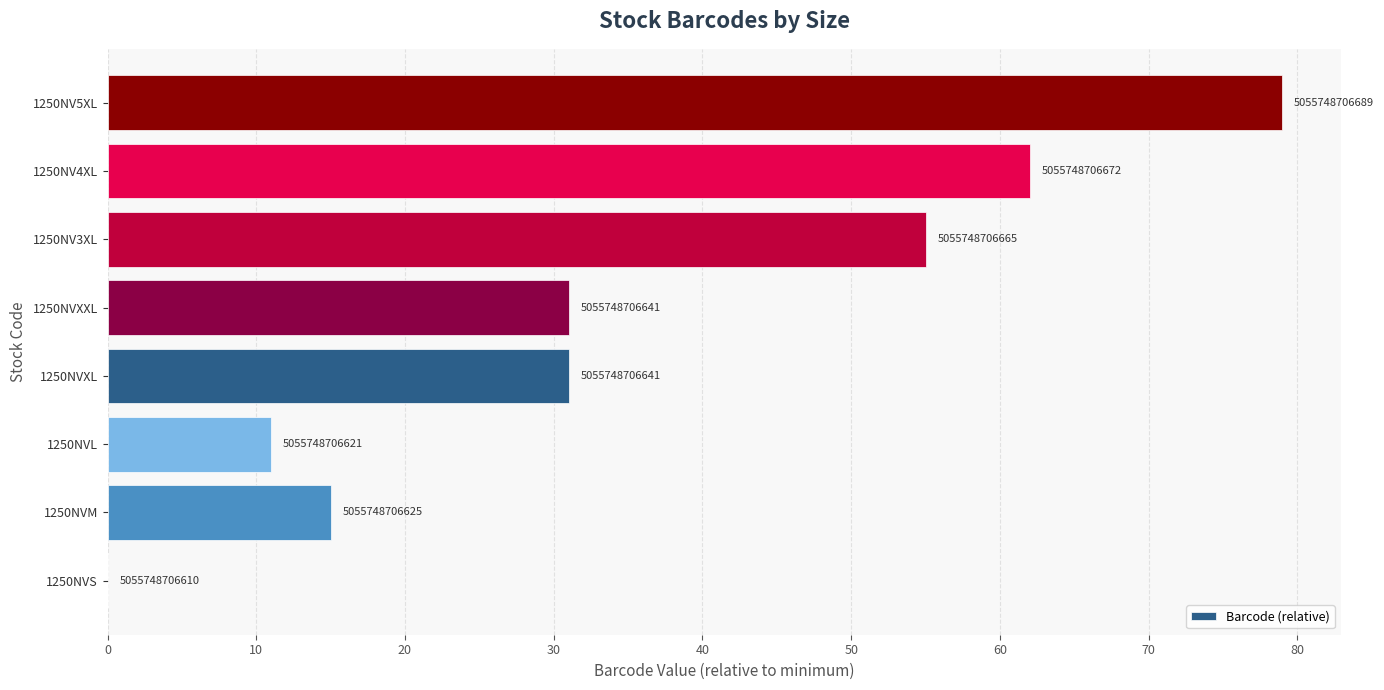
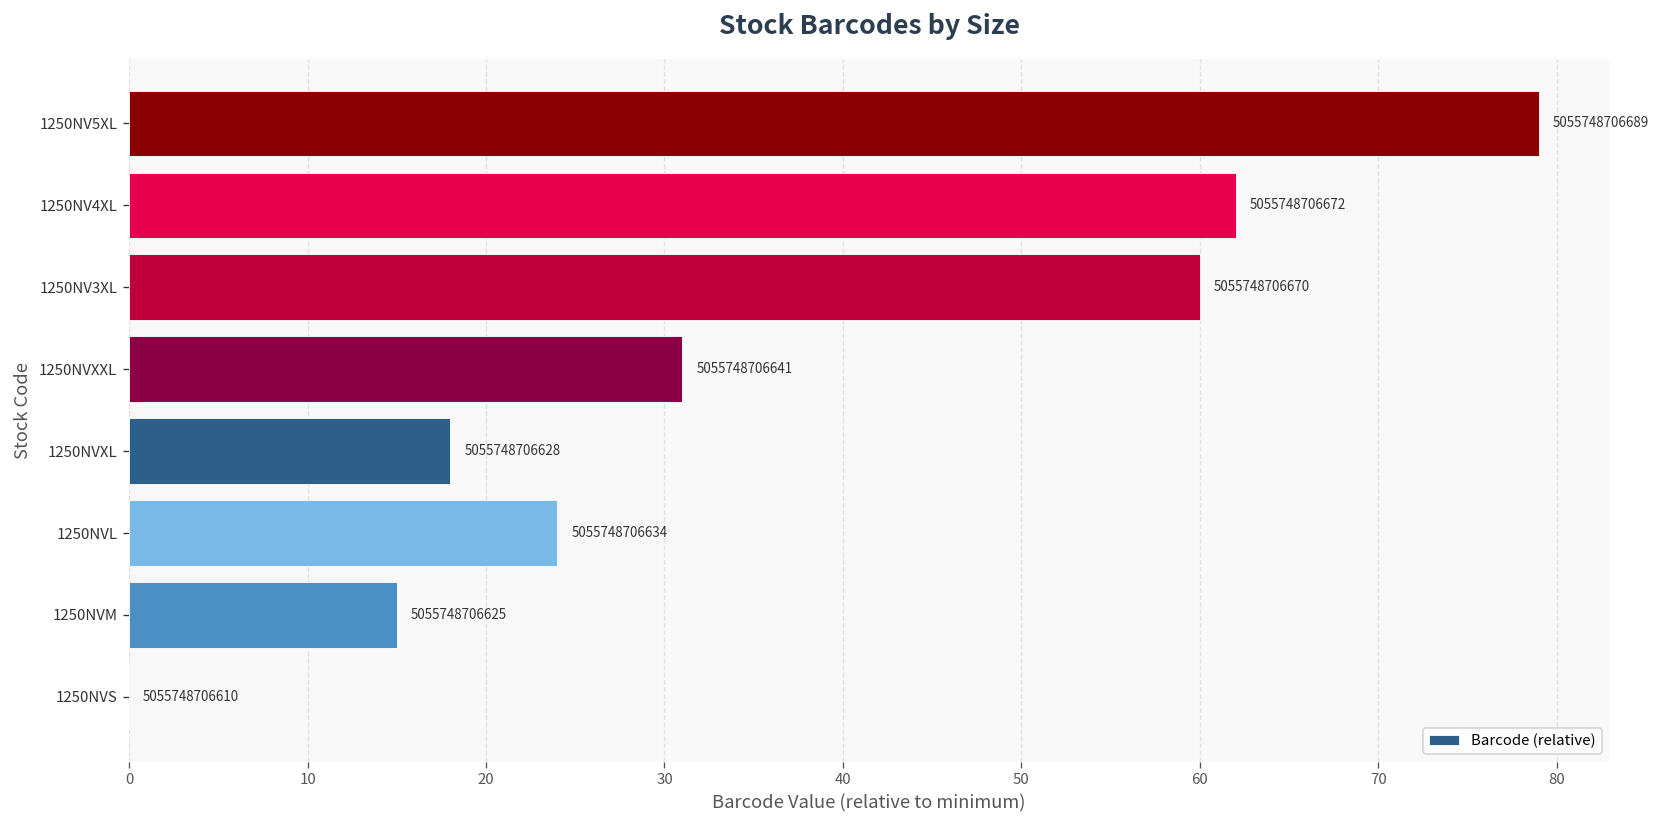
1250NV3XL: 5055748706665 -> 5055748706670
1250NVXL: 5055748706641 -> 5055748706628
1250NVL: 5055748706621 -> 5055748706634
